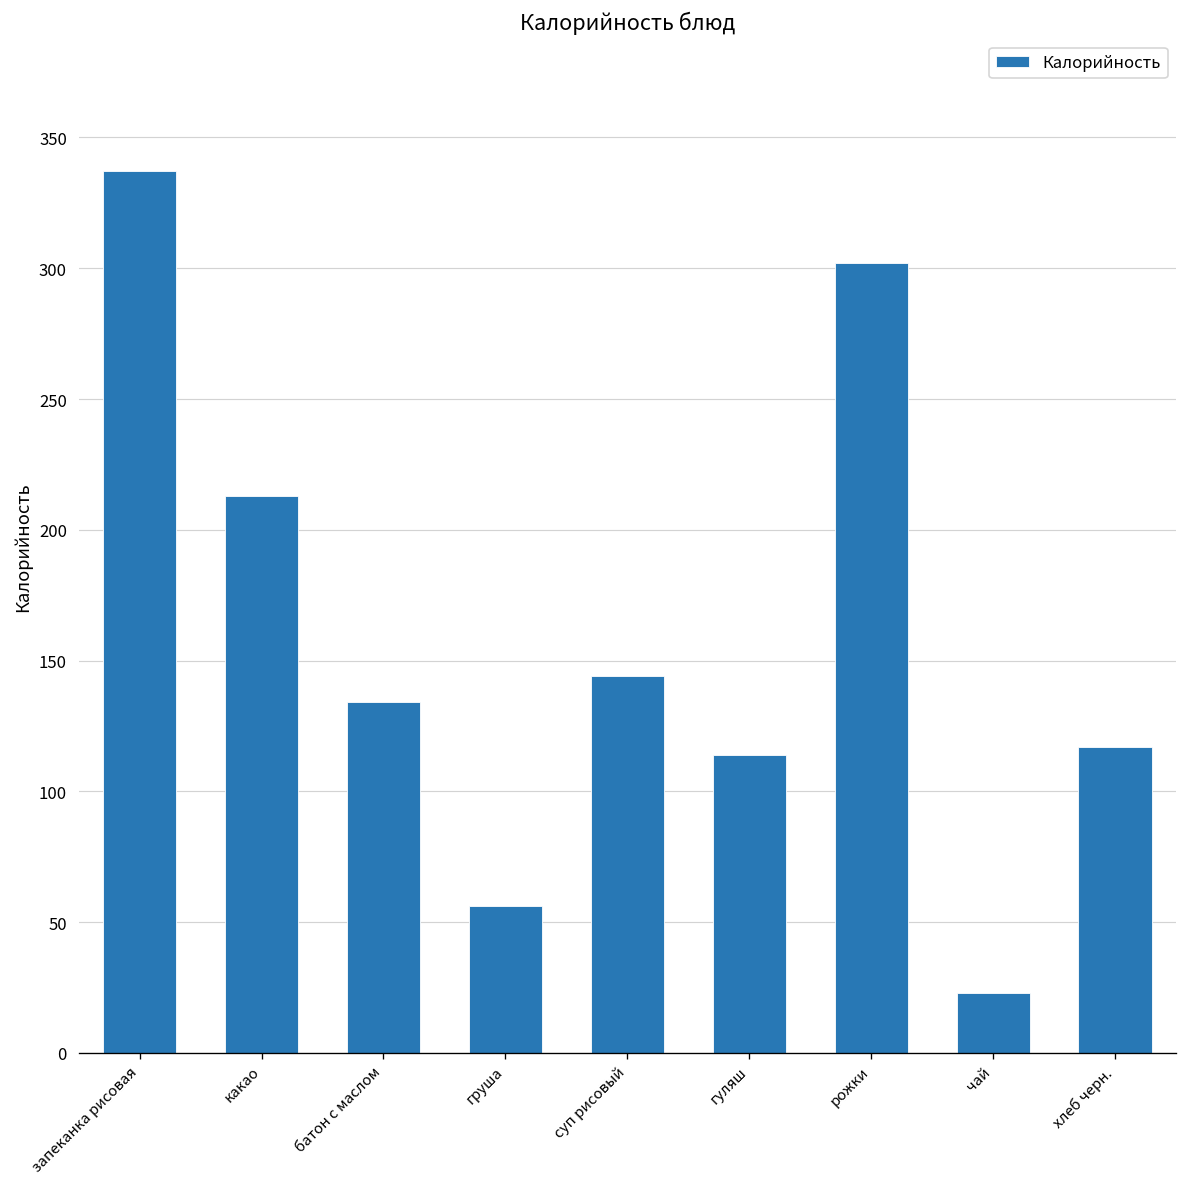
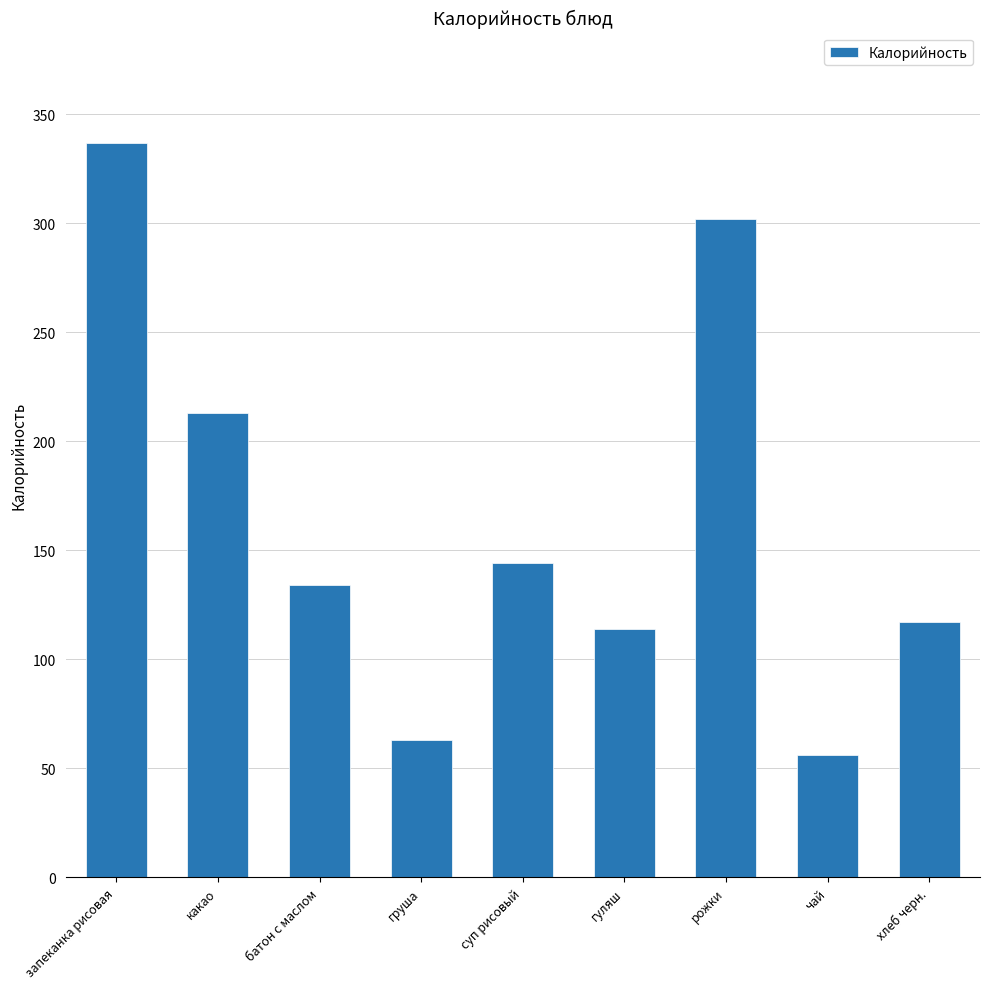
груша: 56 -> 63
чай: 23 -> 56
